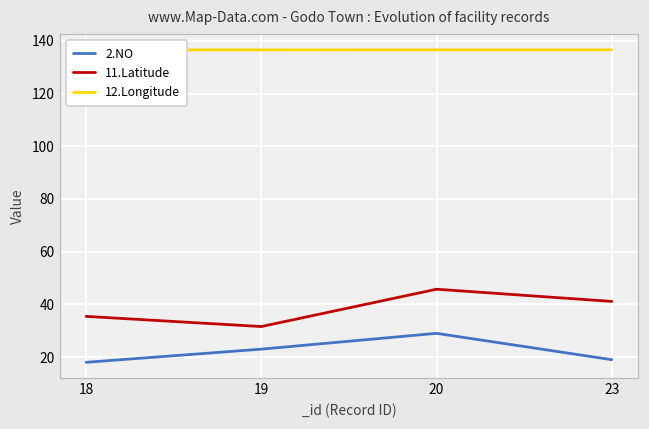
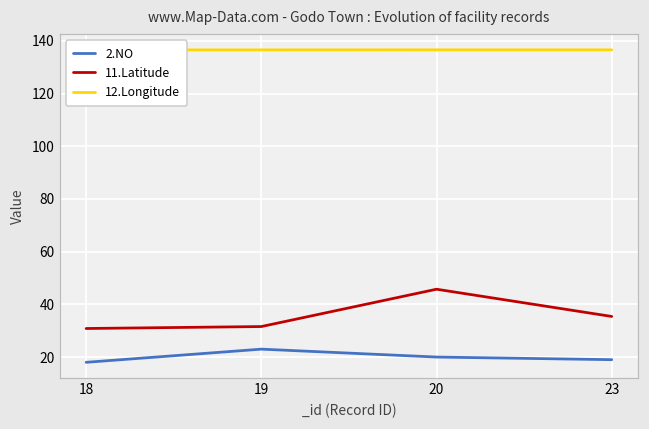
11.Latitude, 18: 35 -> 31
2.NO, 20: 29 -> 20
11.Latitude, 23: 41 -> 35
